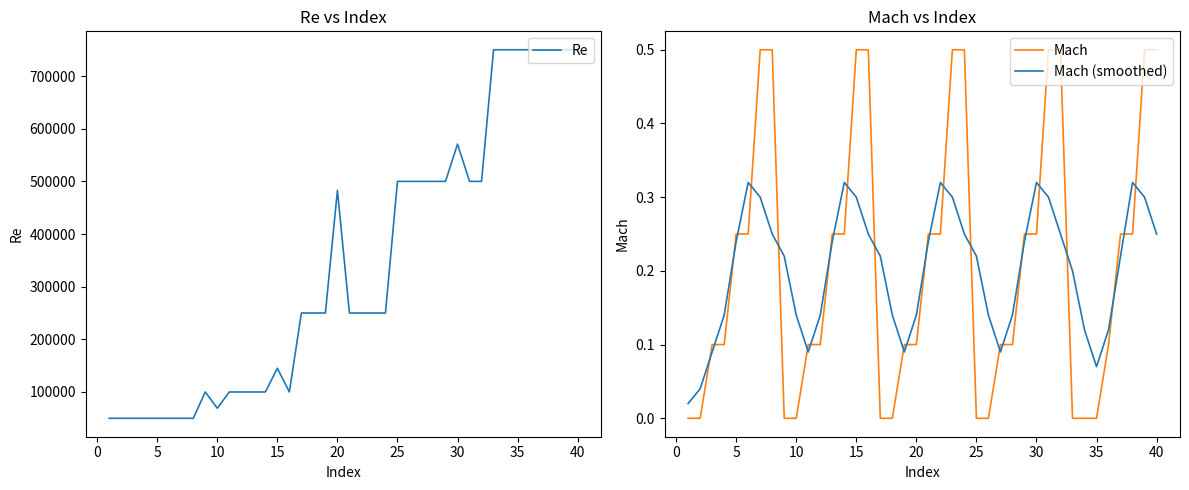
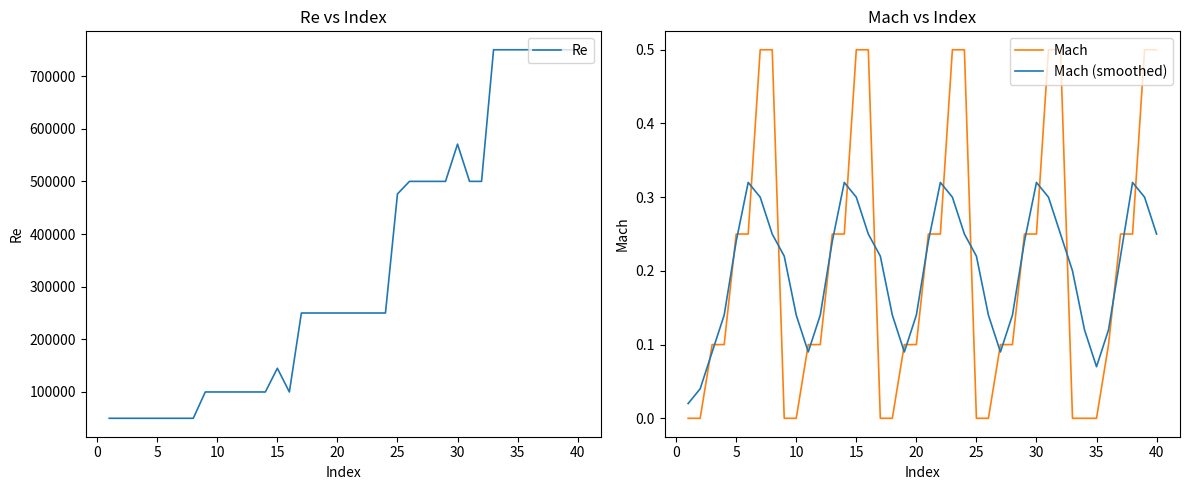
Re vs Index, 10: 70000 -> 100000
Re vs Index, 20: 480000 -> 250000
Re vs Index, 25: 500000 -> 480000
